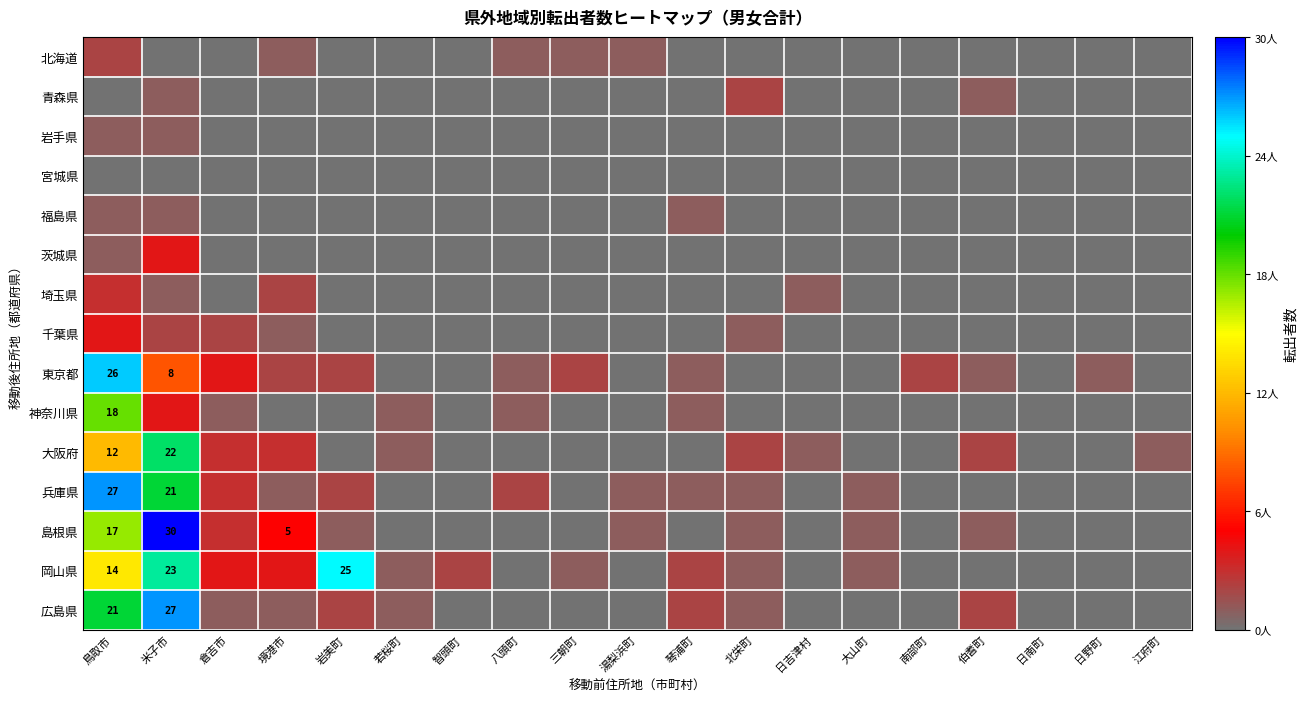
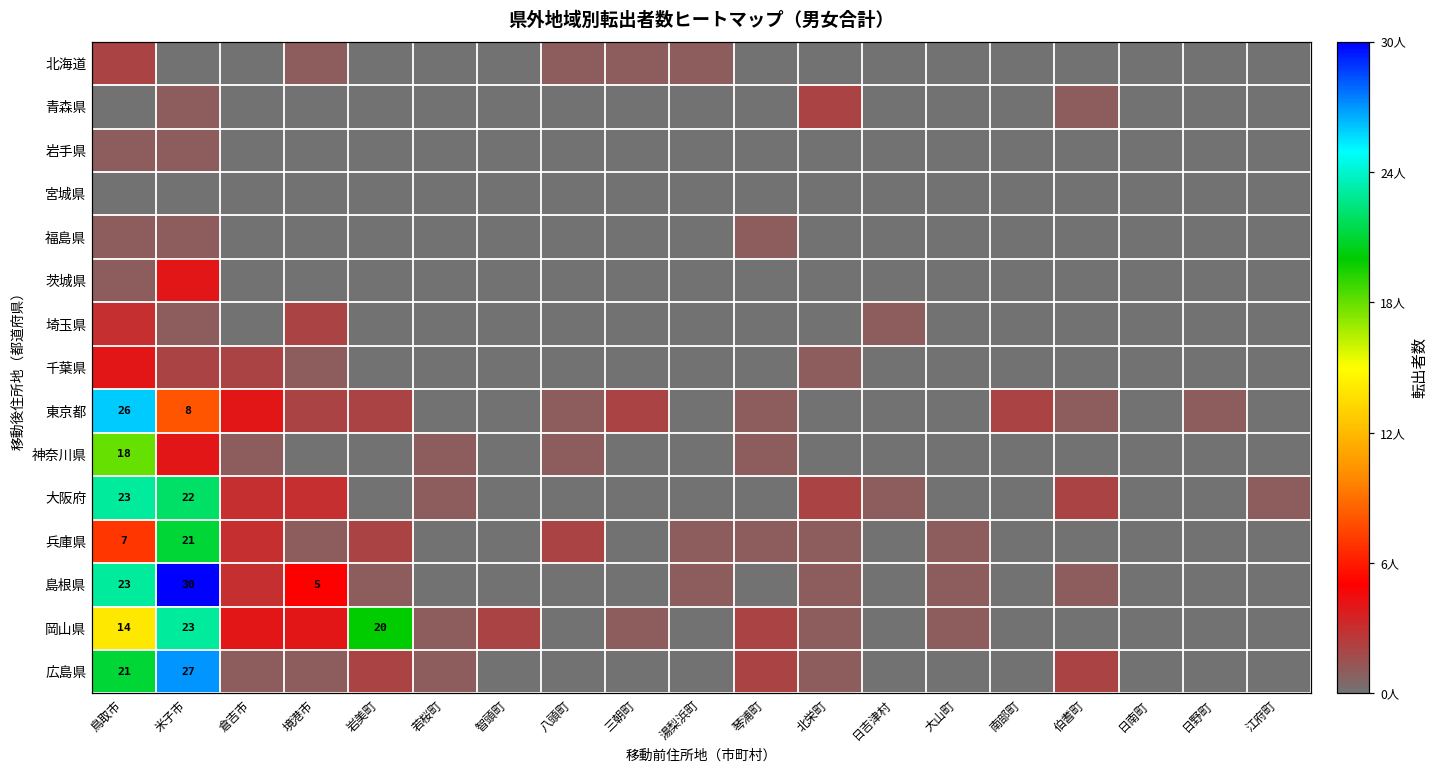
大阪府, 鳥取市: 12 -> 23
兵庫県, 鳥取市: 27 -> 7
島根県, 鳥取市: 17 -> 23
岡山県, 岩美町: 25 -> 20
